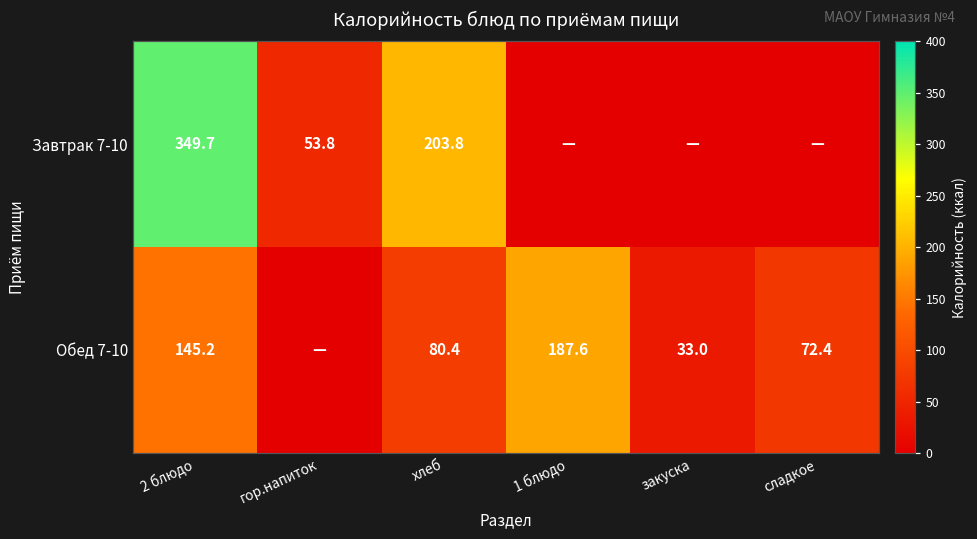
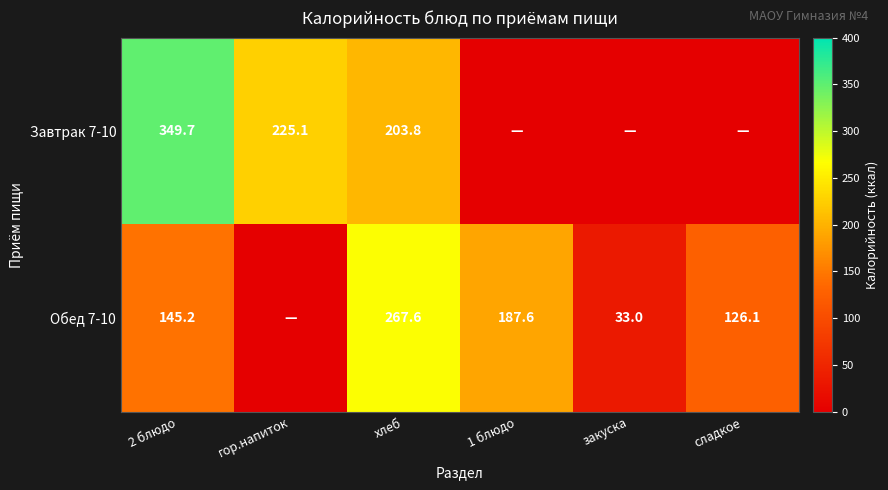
Завтрак 7-10, гор.напиток: 53.8 -> 225.1
Обед 7-10, хлеб: 80.4 -> 267.6
Обед 7-10, сладкое: 72.4 -> 126.1
